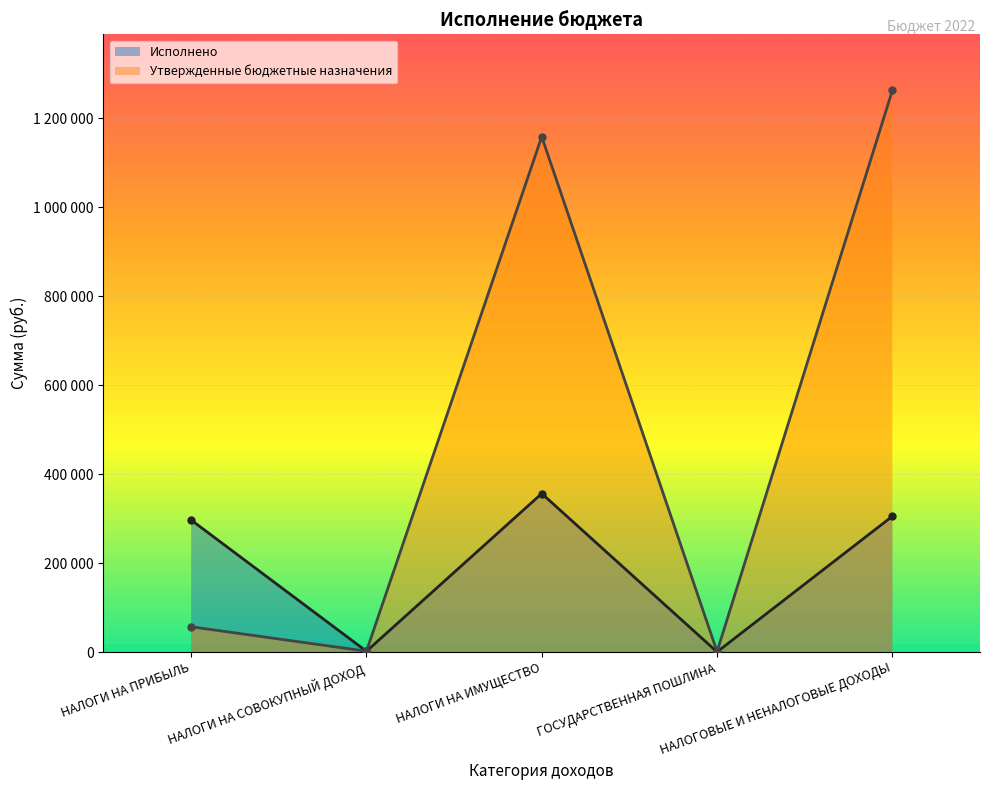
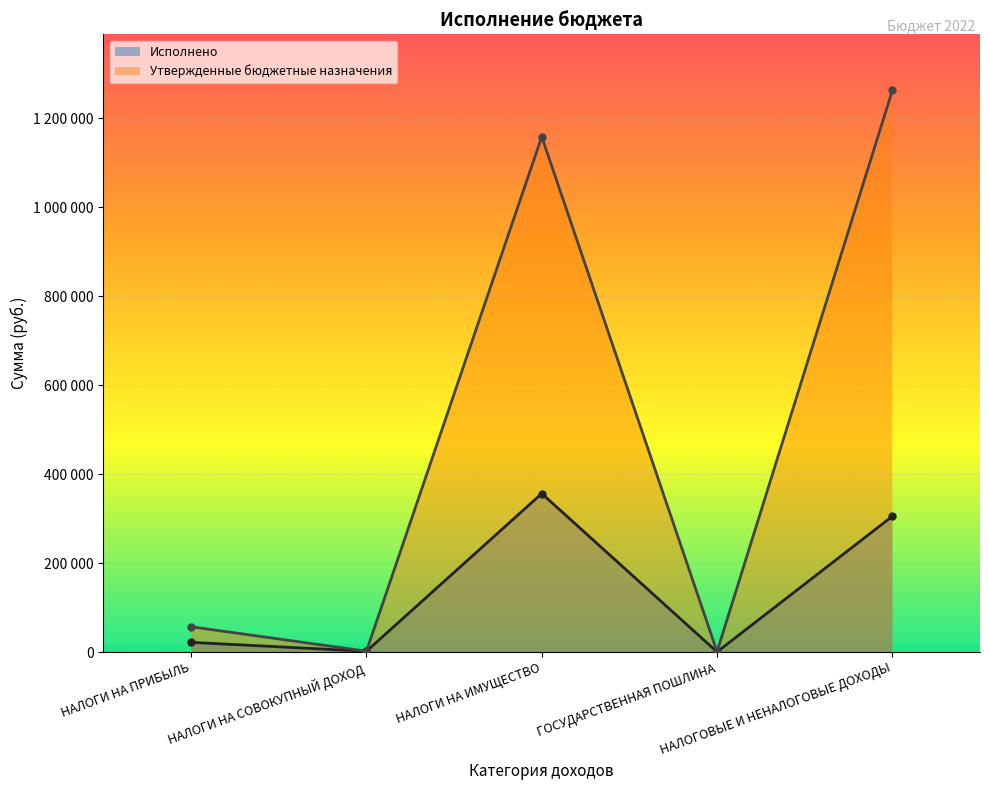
Исполнено, НАЛОГИ НА ПРИБЫЛЬ: 300000 -> 20000
